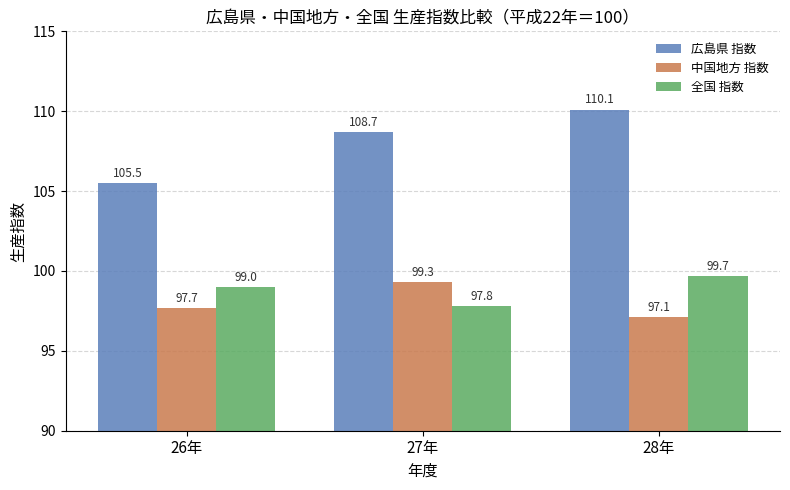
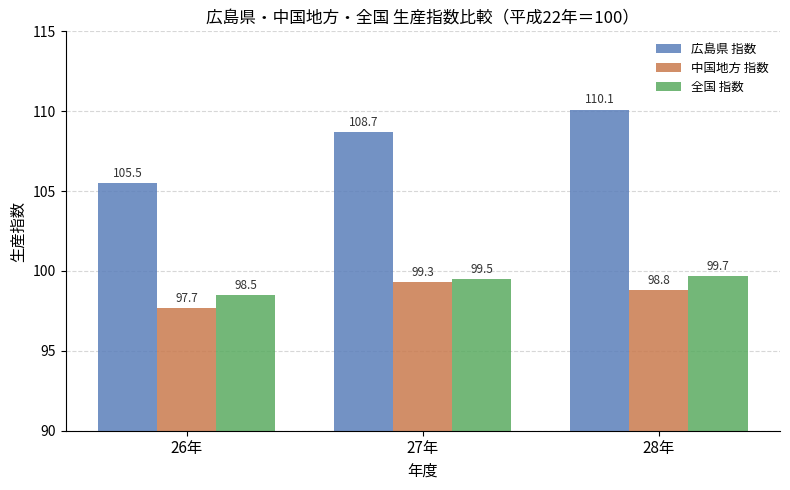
全国 指数, 26年: 99.0 -> 98.5
全国 指数, 27年: 97.8 -> 99.5
中国地方 指数, 28年: 97.1 -> 98.8
